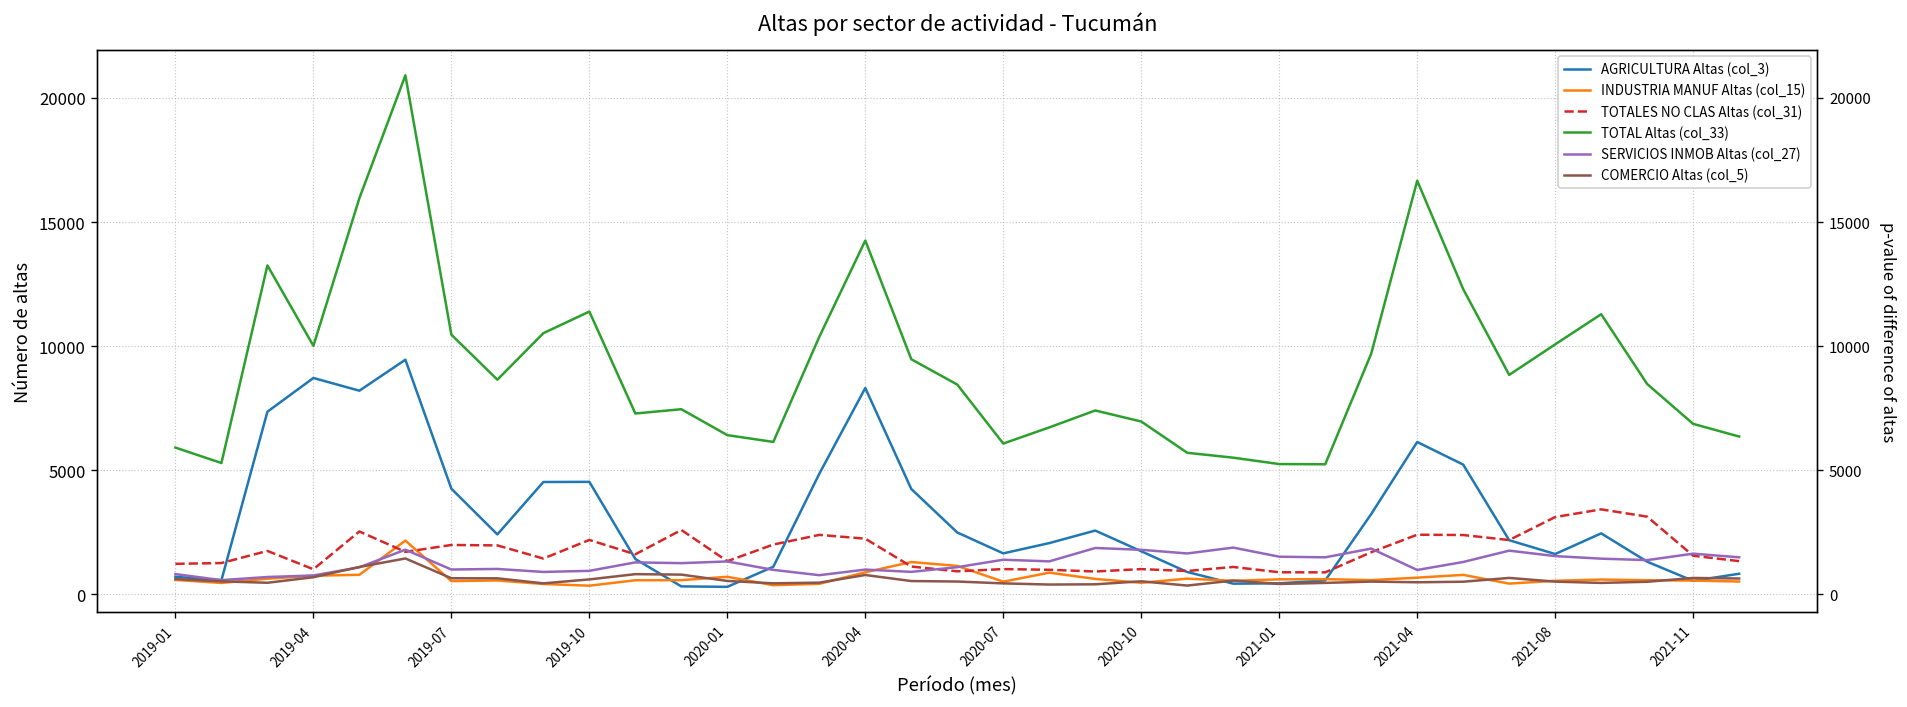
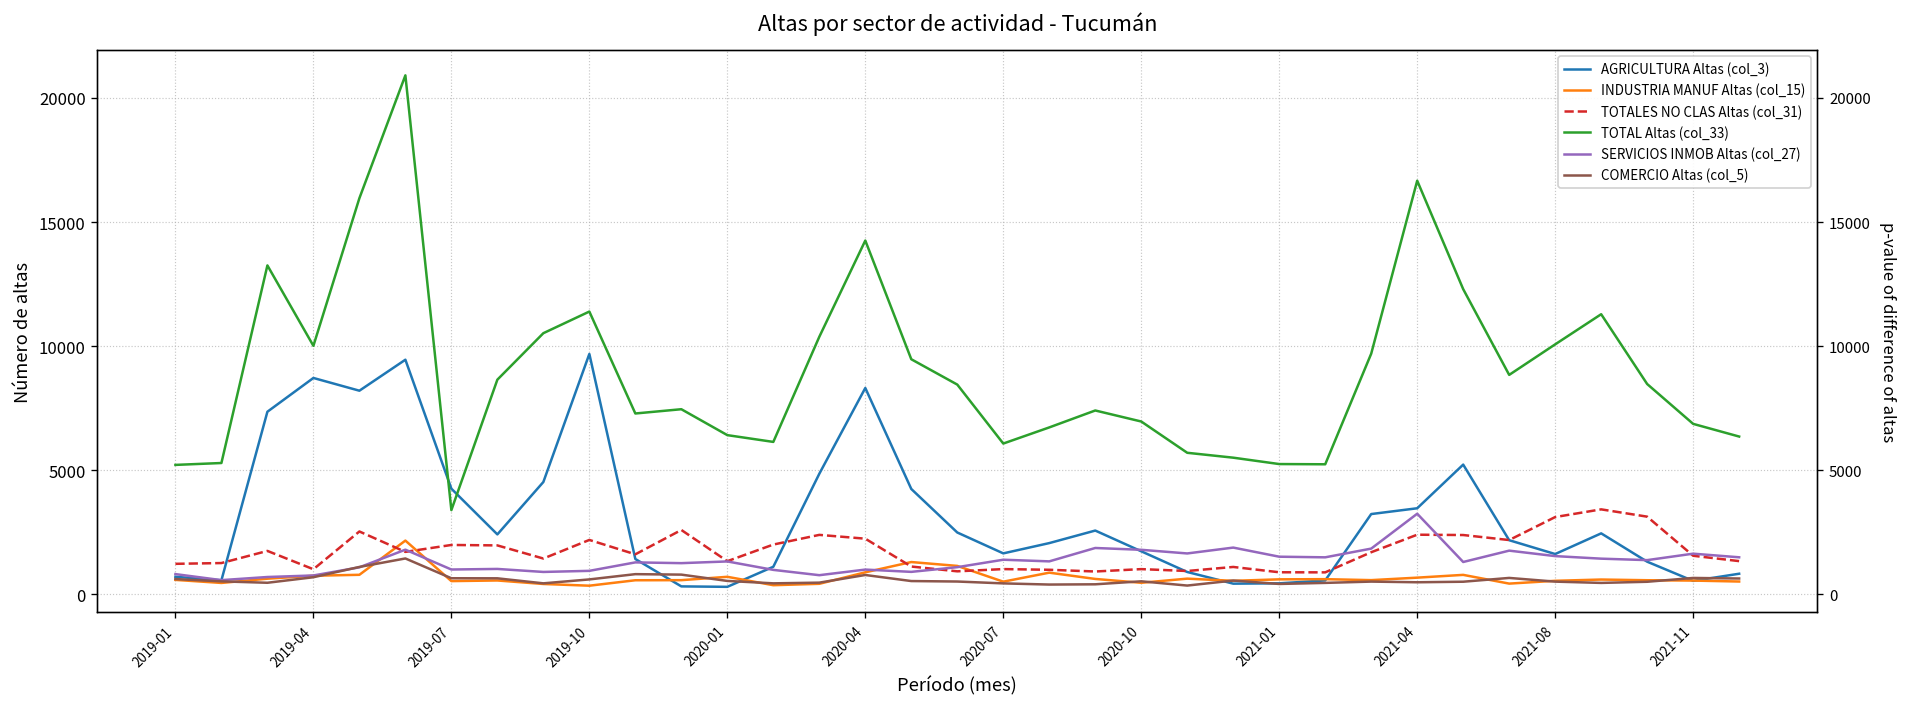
TOTAL Altas (col_33), 2019-01: 5900 -> 5200
TOTAL Altas (col_33), 2019-07: 10500 -> 3400
AGRICULTURA Altas (col_3), 2019-10: 4500 -> 9700
AGRICULTURA Altas (col_3), 2021-04: 6100 -> 3500
SERVICIOS INMOB Altas (col_27), 2021-04: 1000 -> 3300
